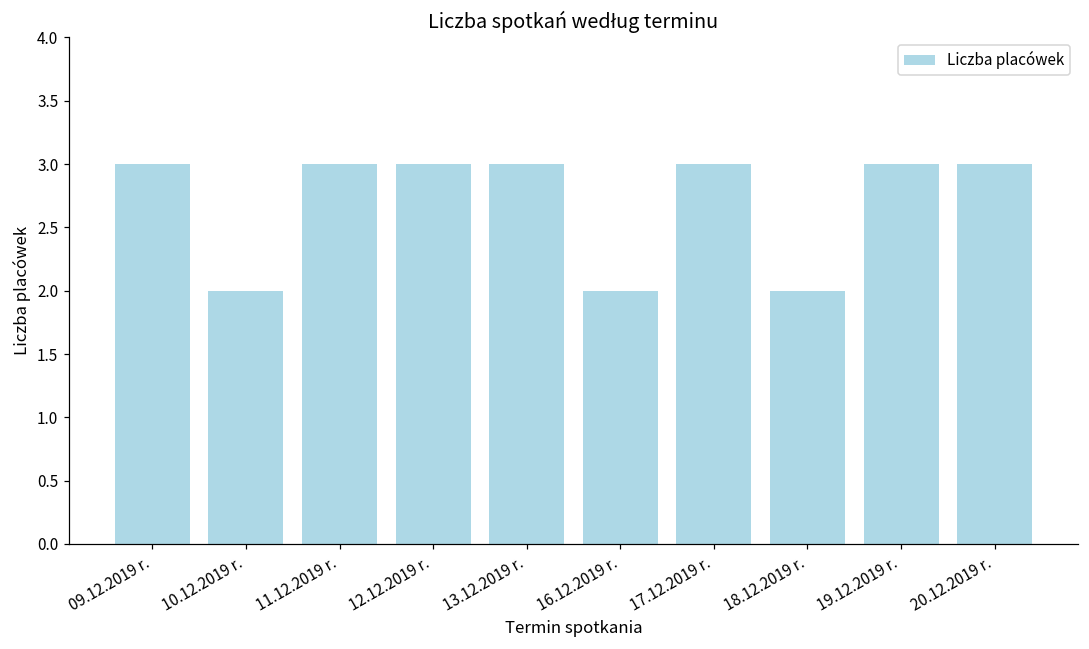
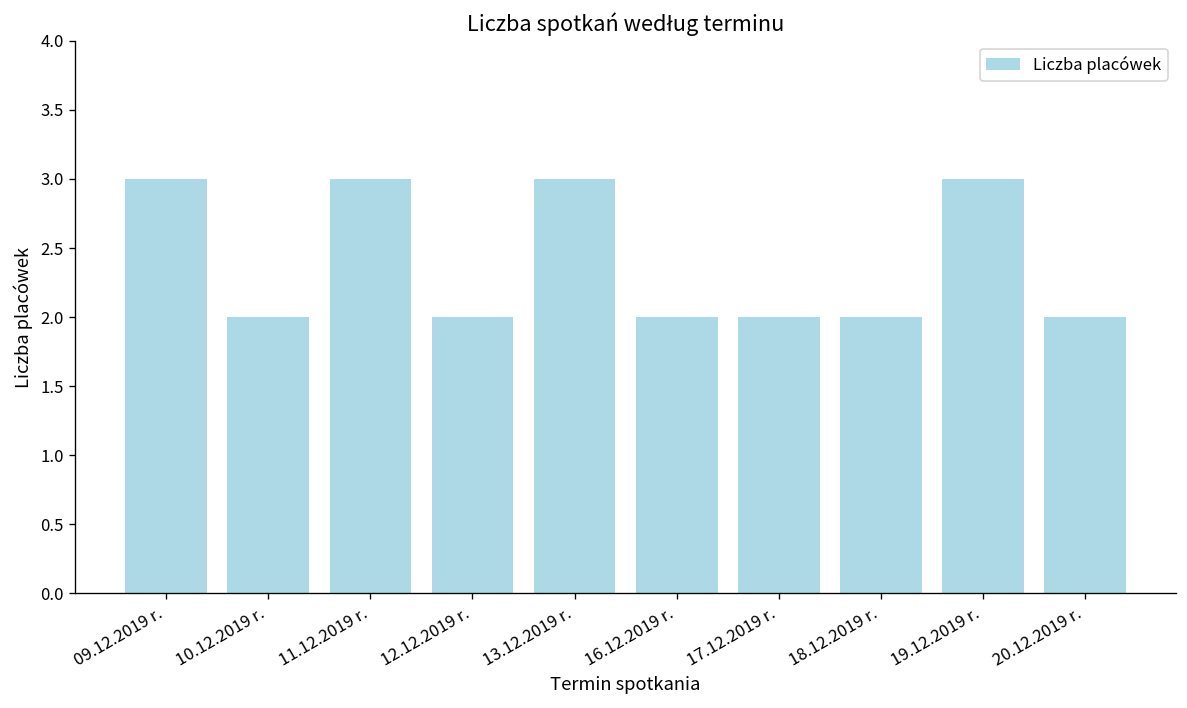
12.12.2019 r.: 3 -> 2
17.12.2019 r.: 3 -> 2
20.12.2019 r.: 3 -> 2
